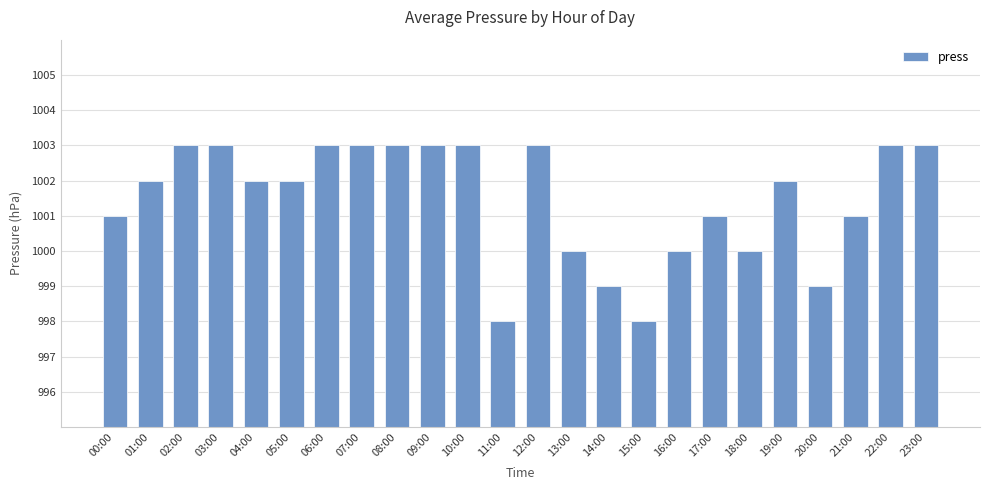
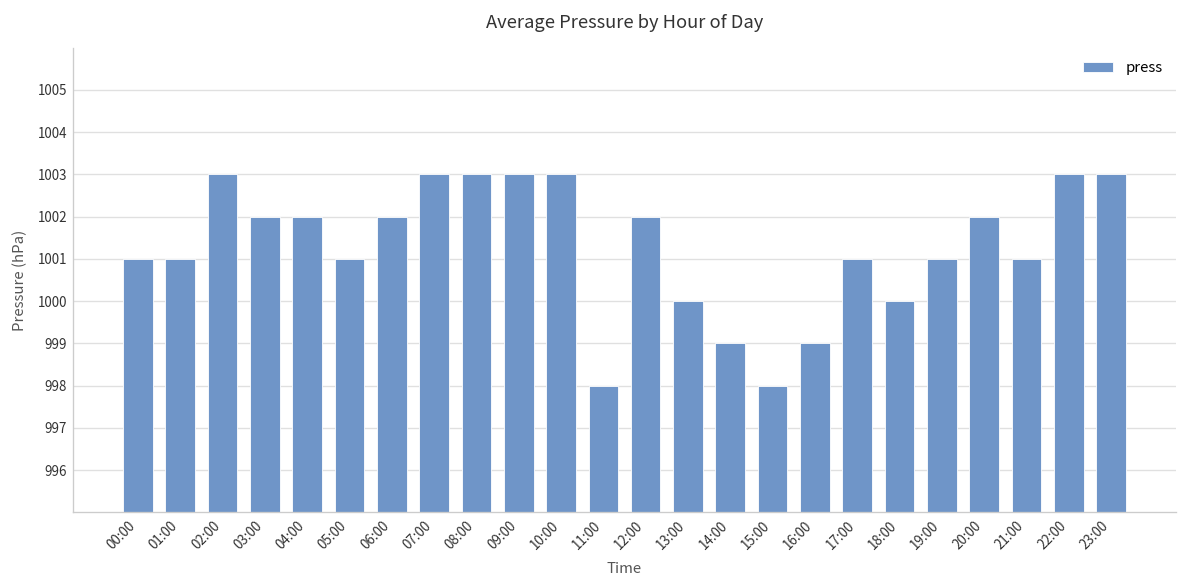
01:00: 1002 -> 1001
03:00: 1003 -> 1002
05:00: 1002 -> 1001
06:00: 1003 -> 1002
12:00: 1003 -> 1002
16:00: 1000 -> 999
19:00: 1002 -> 1001
20:00: 999 -> 1002
